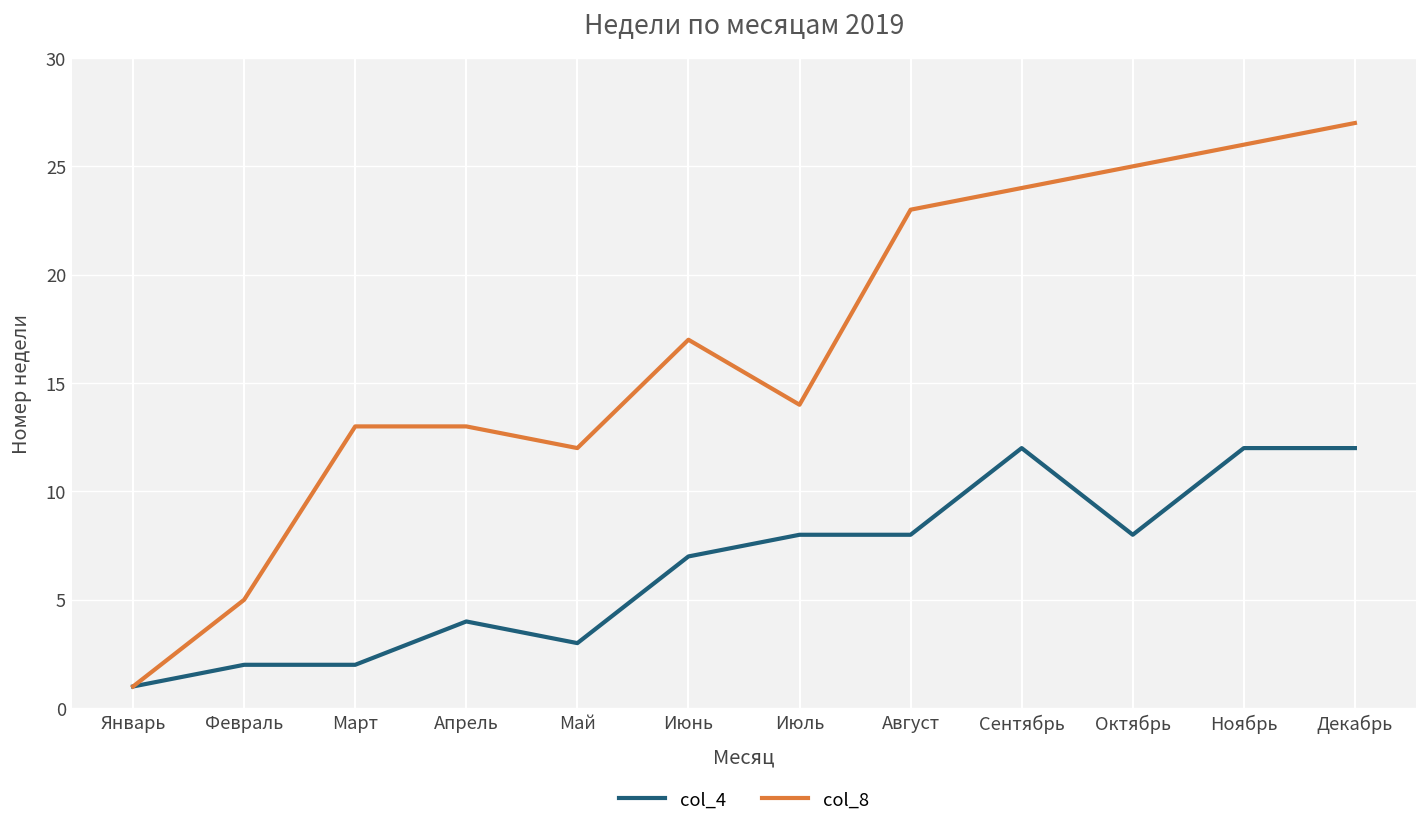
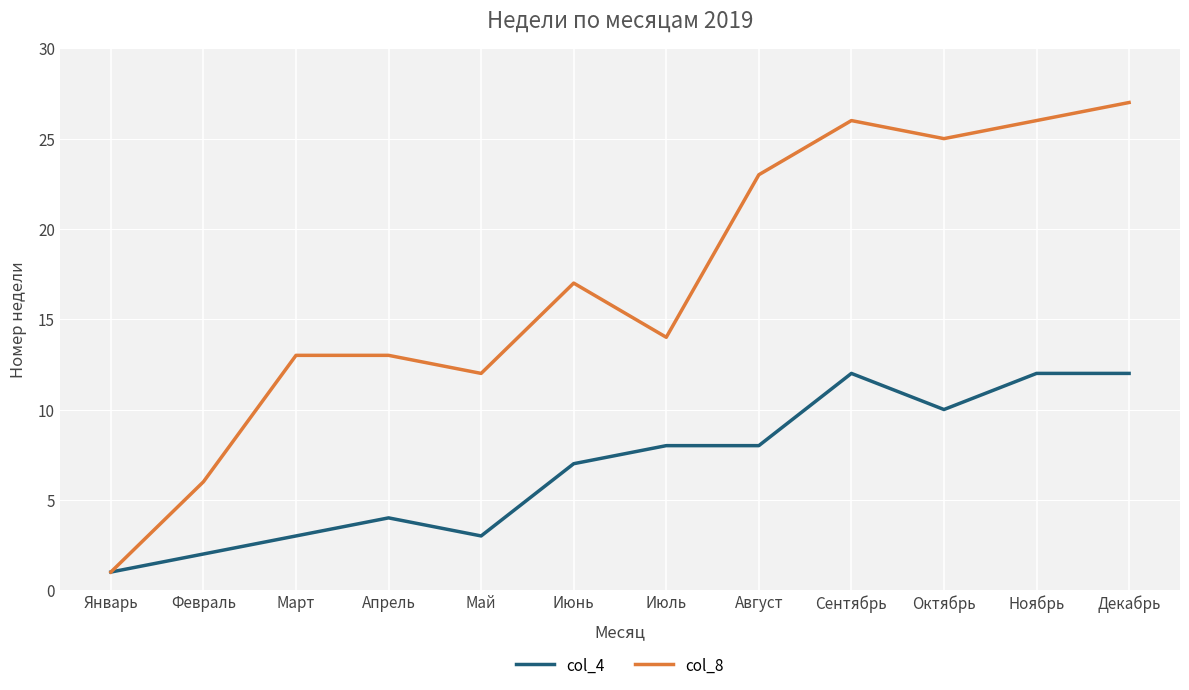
col_8, Февраль: 5 -> 6
col_4, Март: 2 -> 3
col_8, Сентябрь: 24 -> 26
col_4, Октябрь: 8 -> 10
